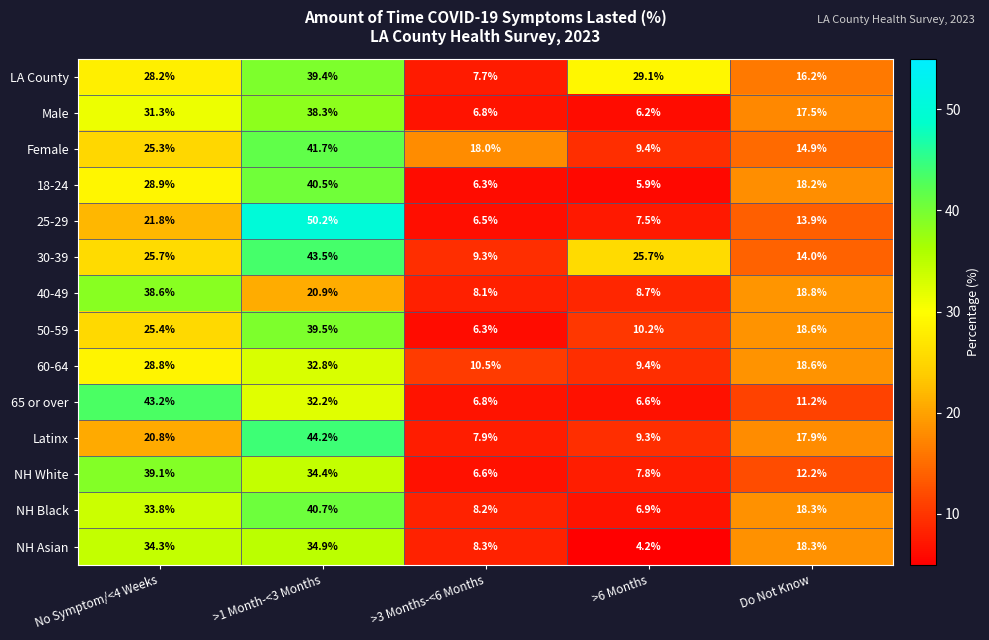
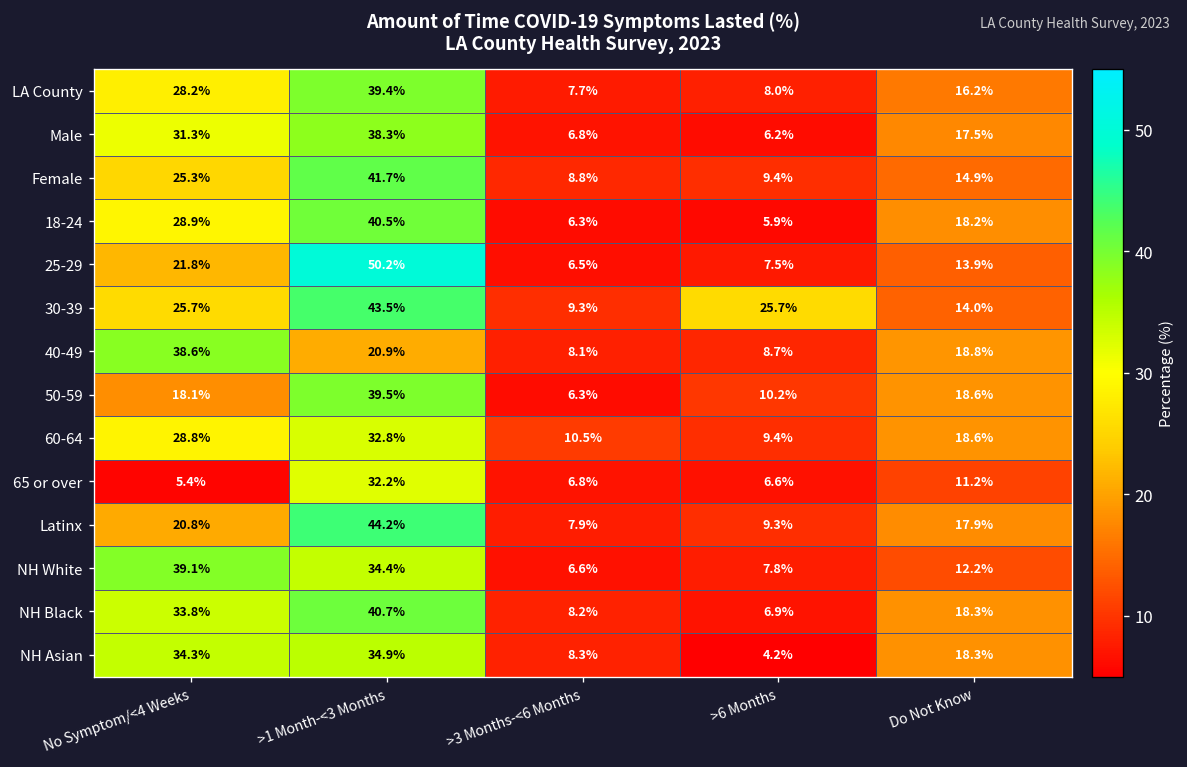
LA County, >6 Months: 29.1% -> 8.0%
Female, >3 Months-<6 Months: 18.0% -> 8.8%
50-59, No Symptom/<4 Weeks: 25.4% -> 18.1%
65 or over, No Symptom/<4 Weeks: 43.2% -> 5.4%
